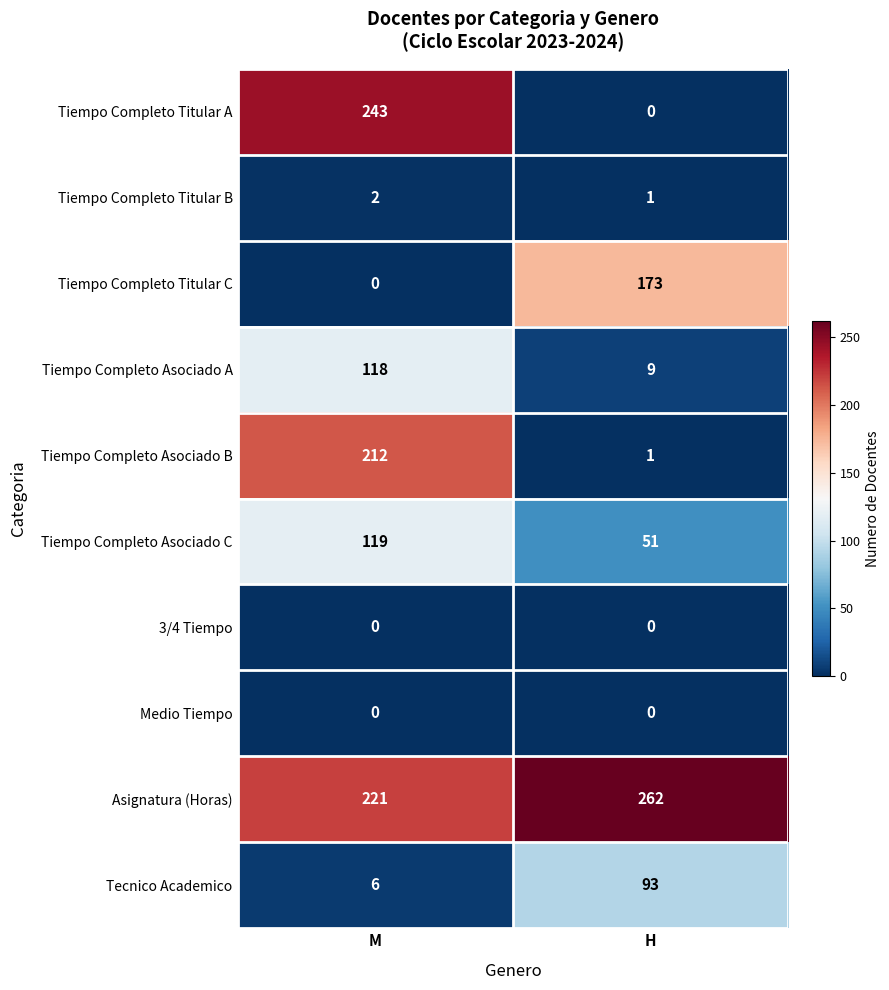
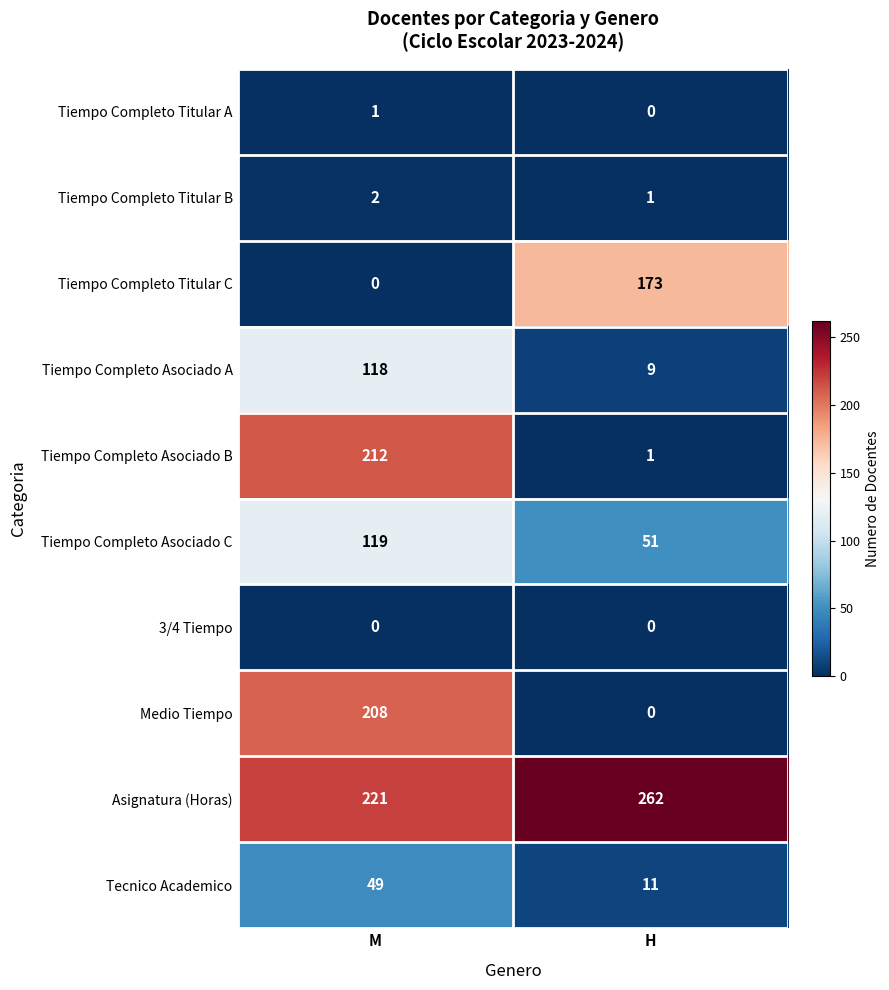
Tiempo Completo Titular A, M: 243 -> 1
Medio Tiempo, M: 0 -> 208
Tecnico Academico, M: 6 -> 49
Tecnico Academico, H: 93 -> 11
